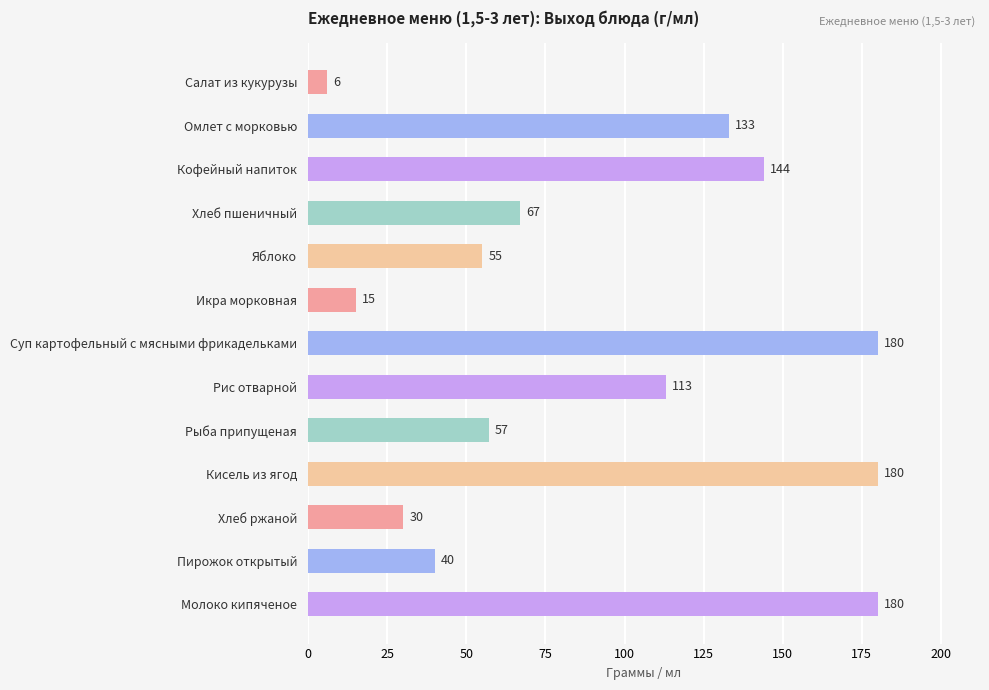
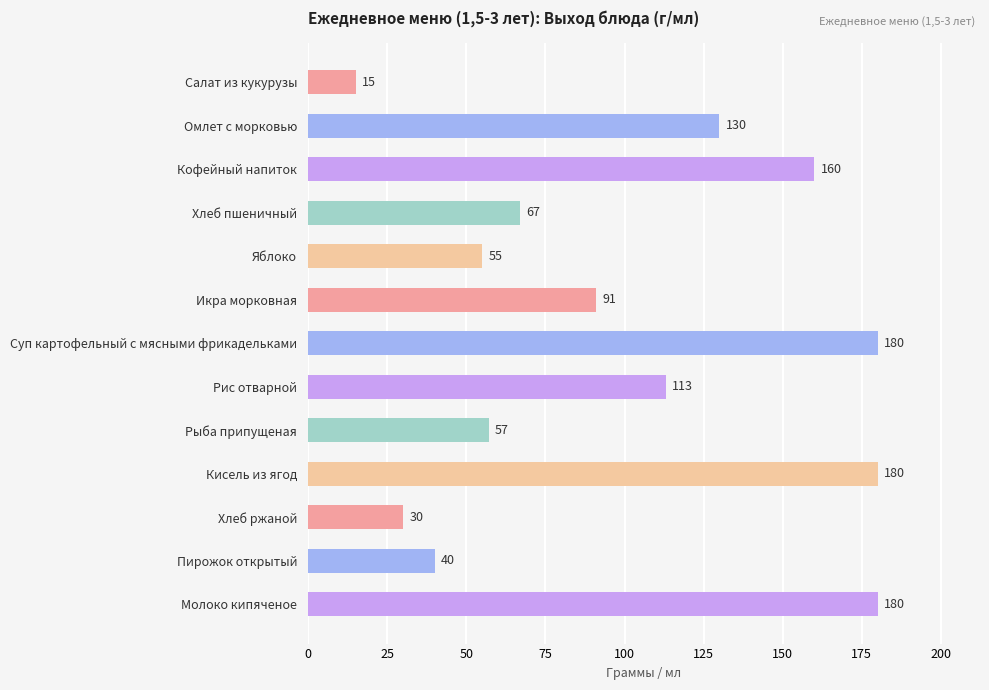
Салат из кукурузы: 6 -> 15
Омлет с морковью: 133 -> 130
Кофейный напиток: 144 -> 160
Икра морковная: 15 -> 91
